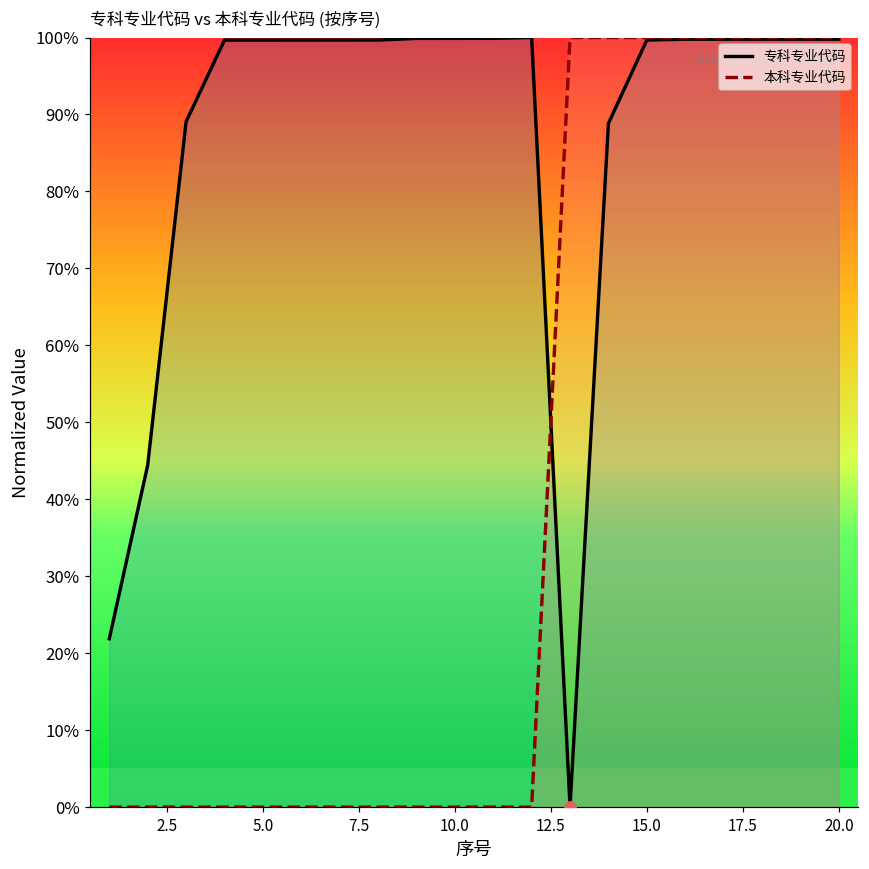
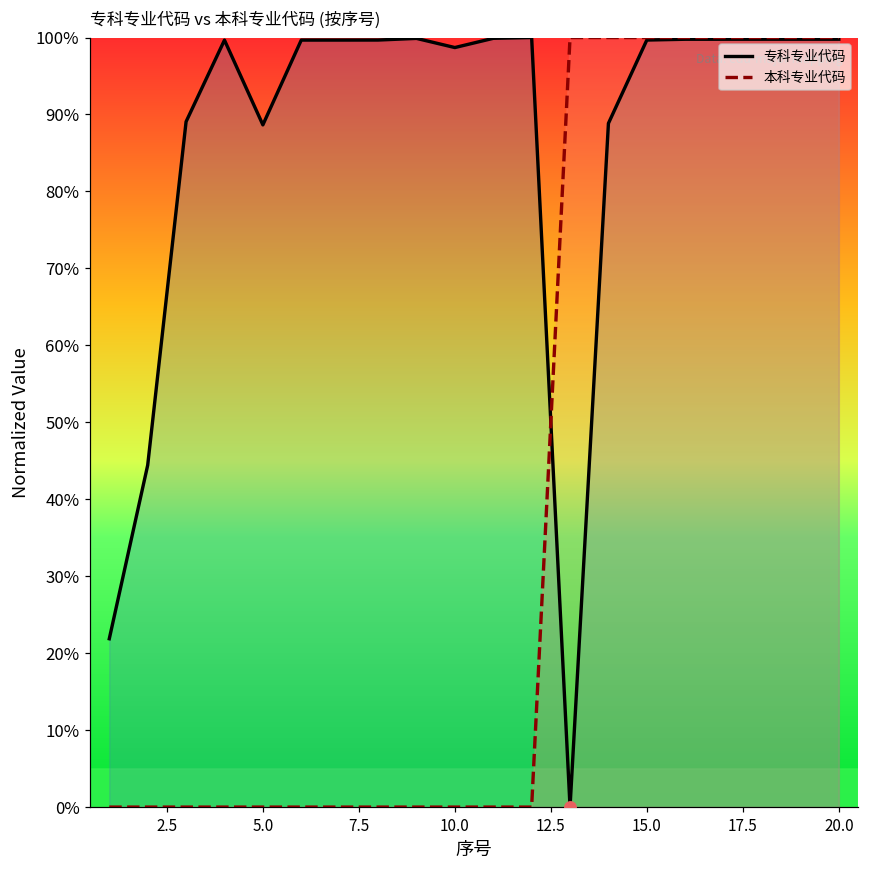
专科专业代码, 5.0: 100% -> 89%
专科专业代码, 10.0: 100% -> 99%
